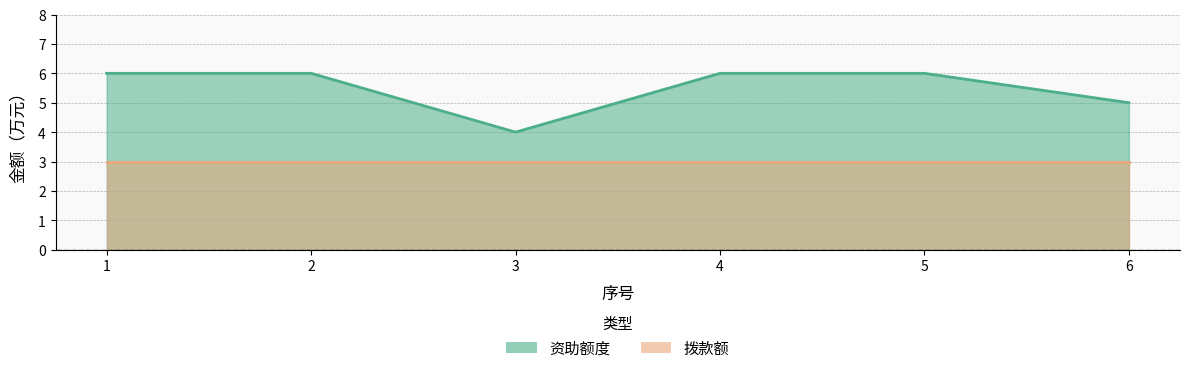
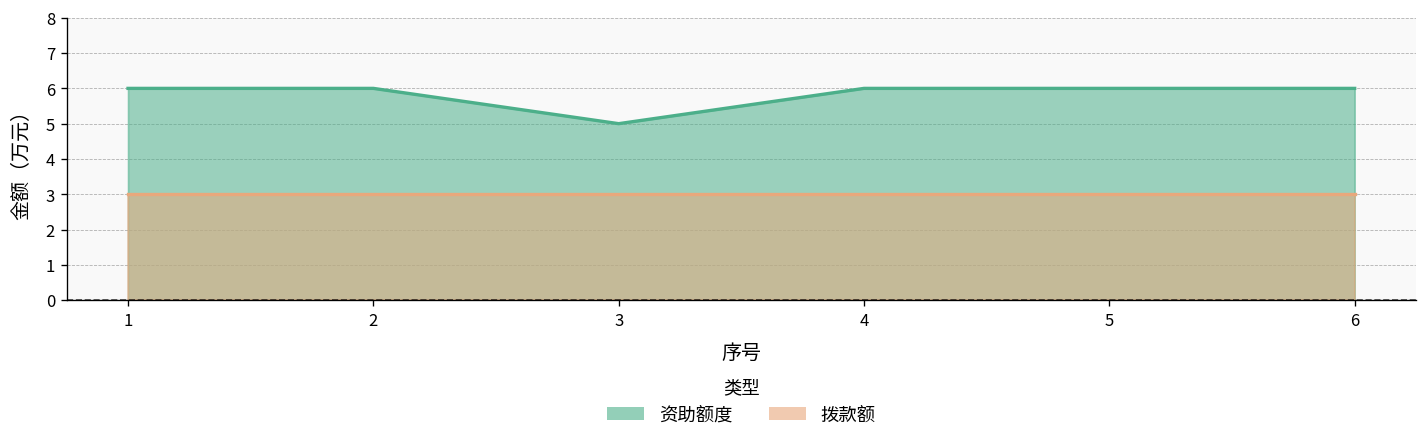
资助额度, 3: 4 -> 5
资助额度, 6: 5 -> 6
